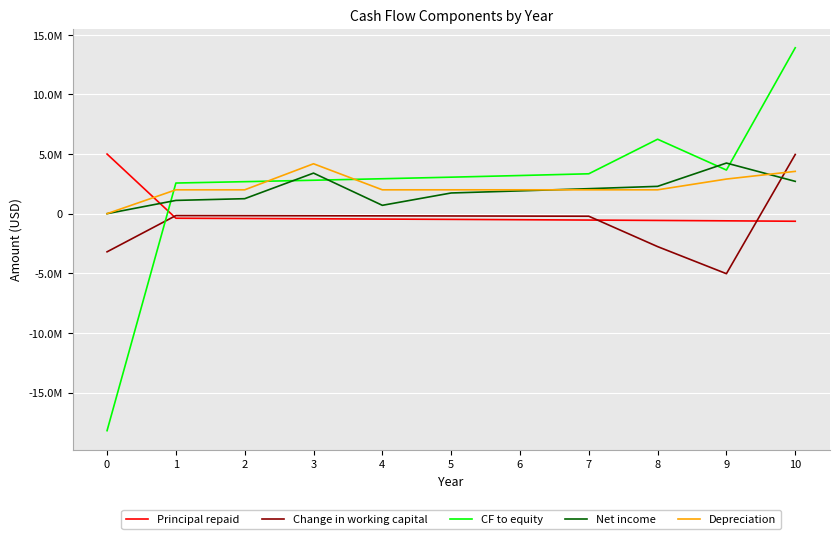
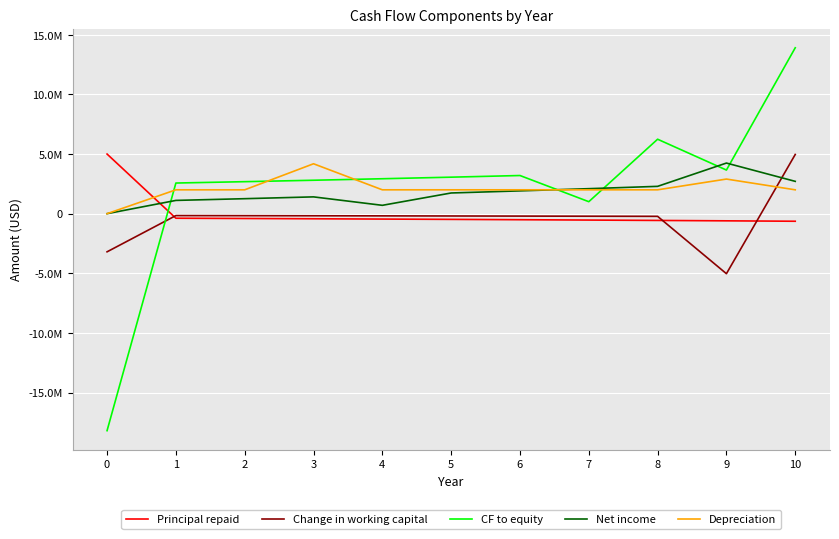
Net income, 3: 3400000 -> 1400000
CF to equity, 7: 3300000 -> 1000000
Change in working capital, 8: -2800000 -> -200000
Depreciation, 10: 3500000 -> 2000000
